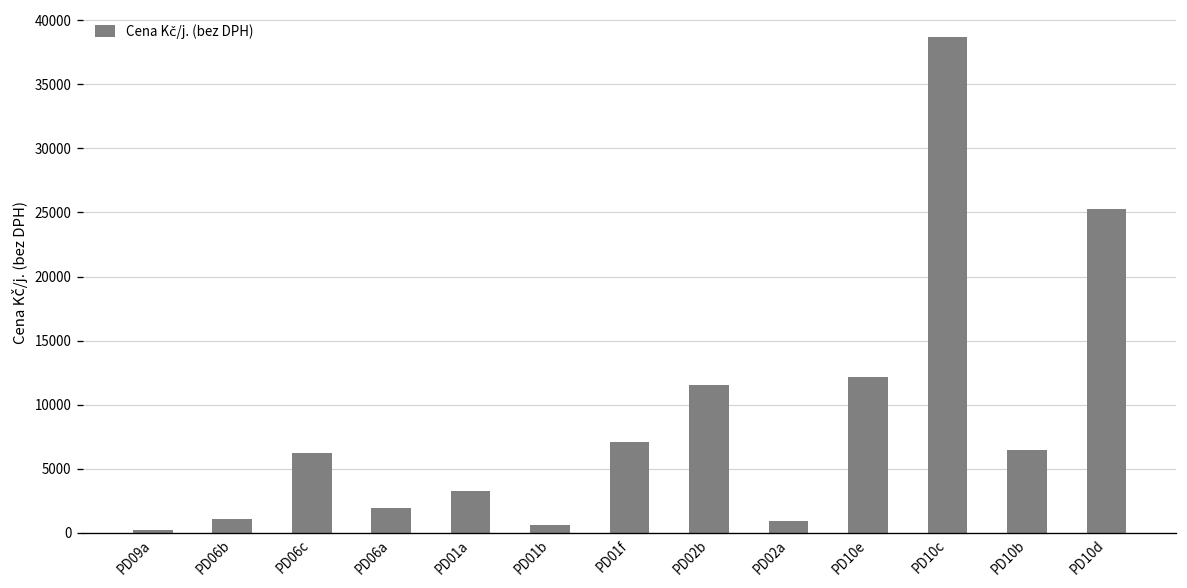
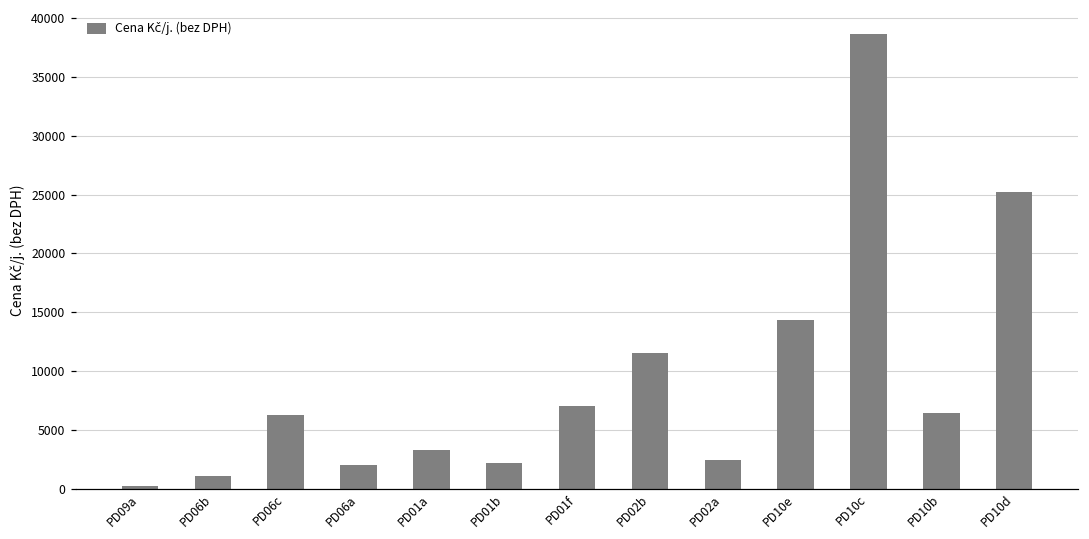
PD01b: 600 -> 2200
PD02a: 1000 -> 2400
PD10e: 12100 -> 14300
